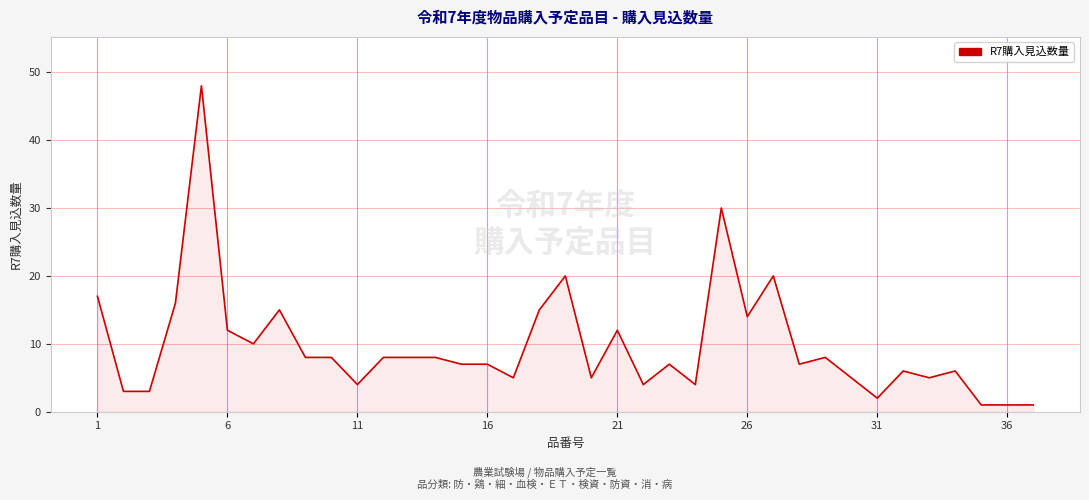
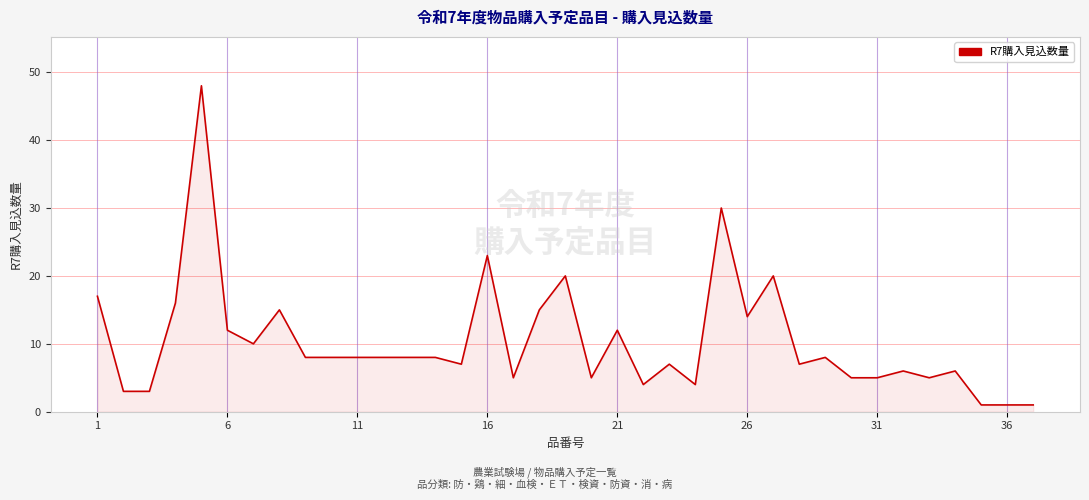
11: 4 -> 8
16: 7 -> 23
31: 2 -> 5
